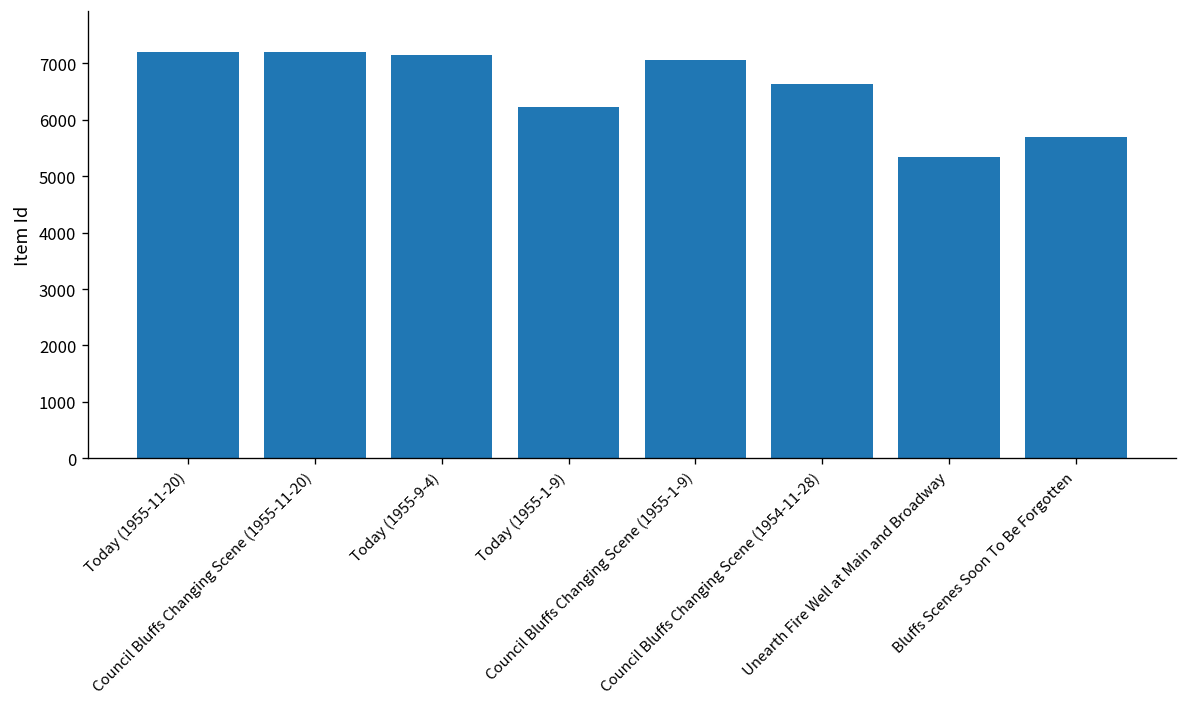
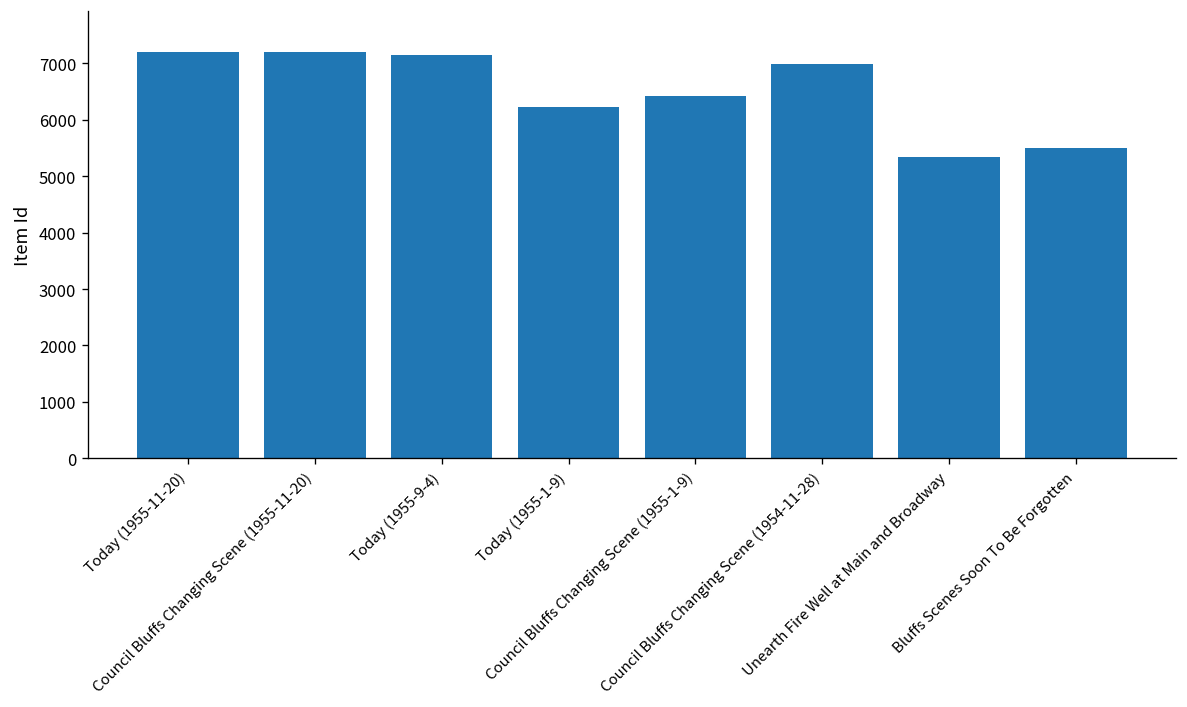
Council Bluffs Changing Scene (1955-1-9): 7100 -> 6400
Council Bluffs Changing Scene (1954-11-28): 6600 -> 7000
Bluffs Scenes Soon To Be Forgotten: 5700 -> 5500
